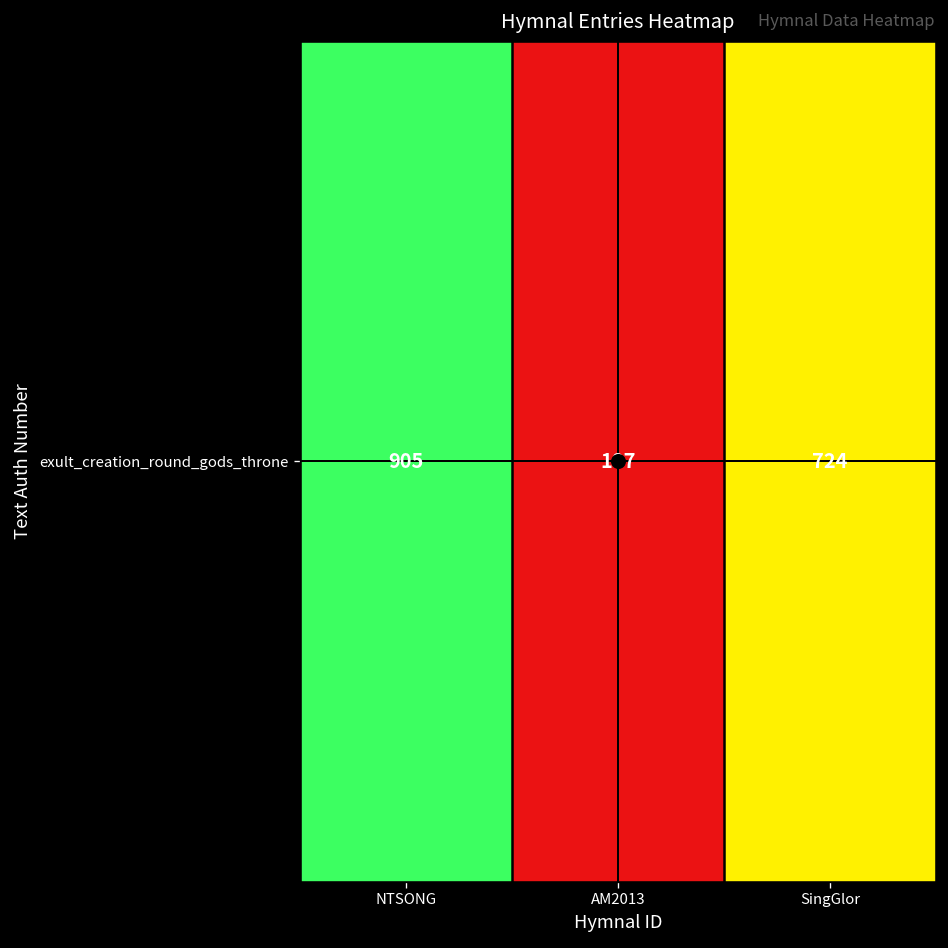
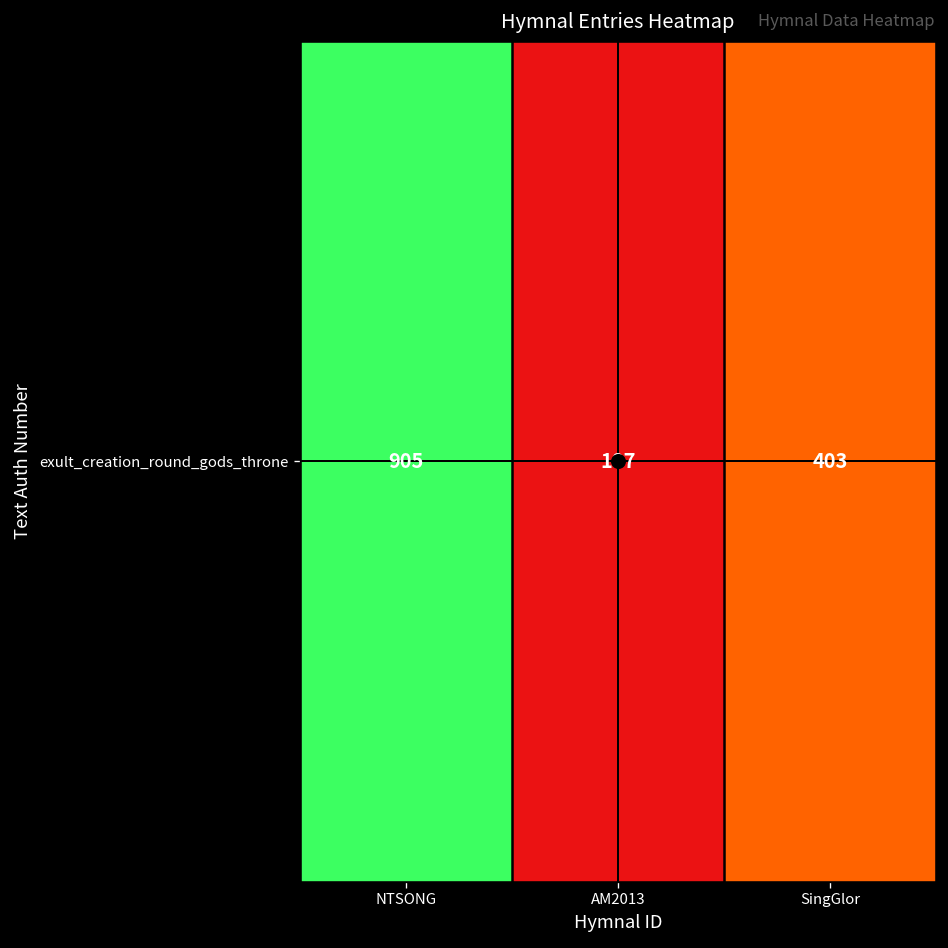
exult_creation_round_gods_throne, SingGlor: 724 -> 403
